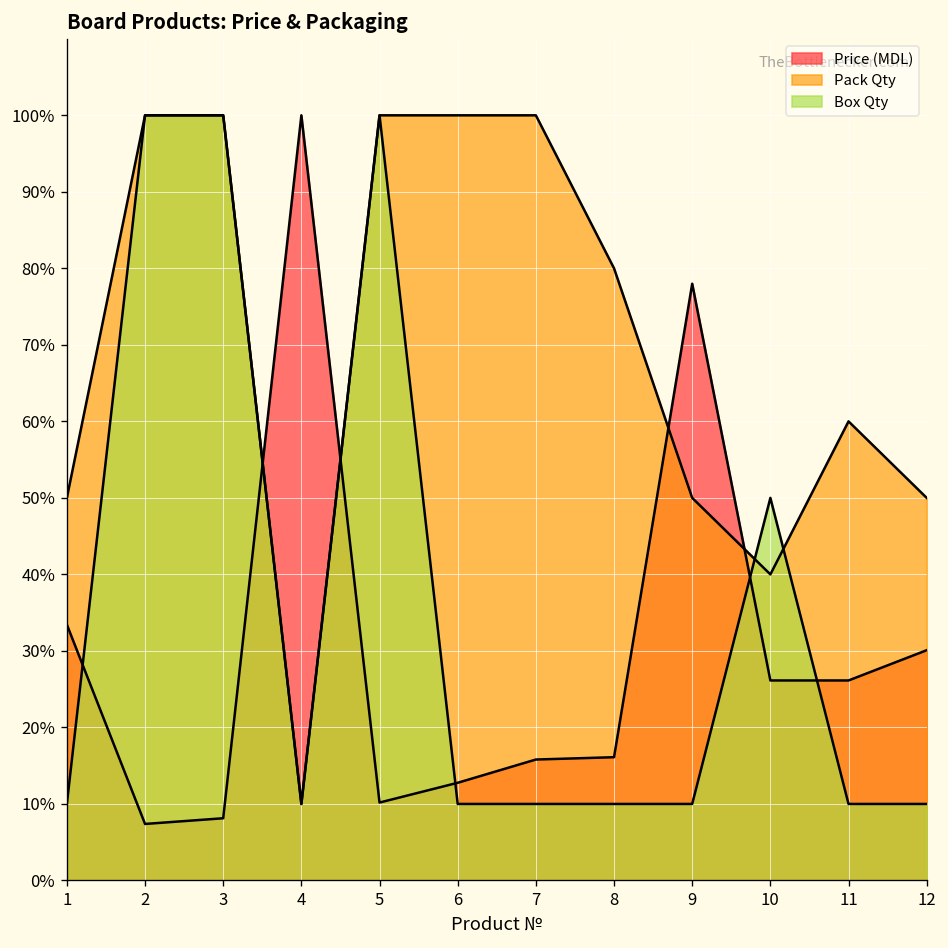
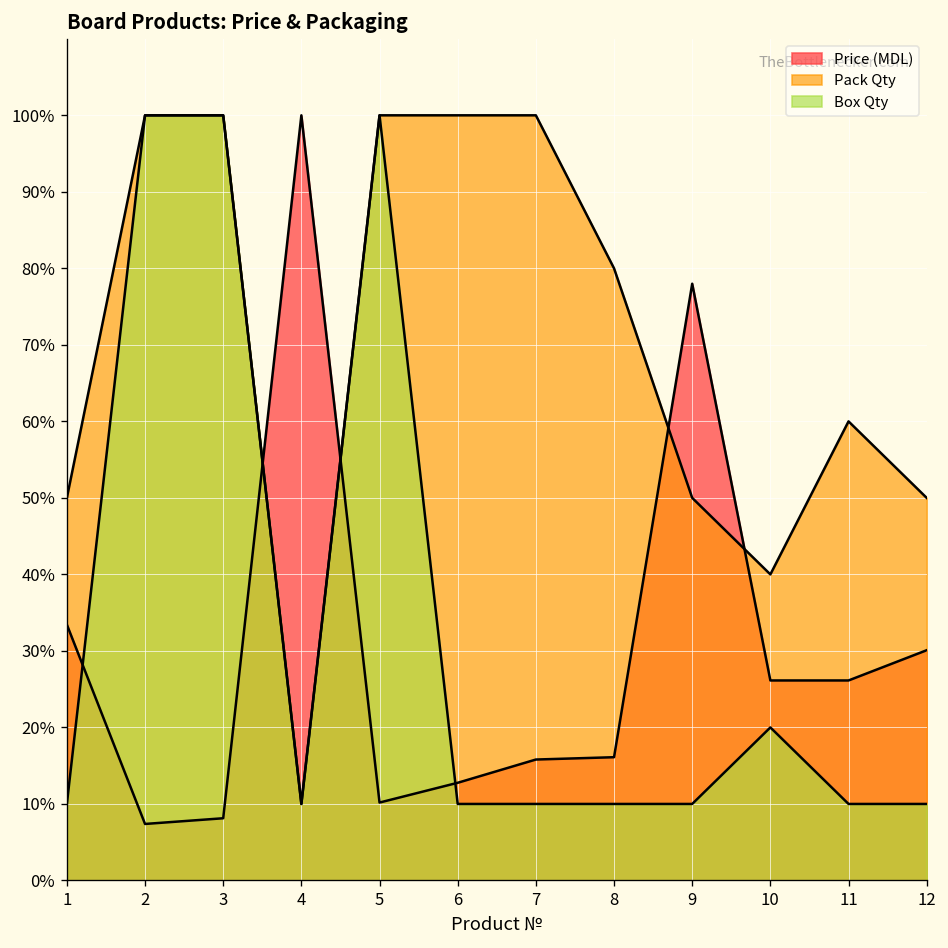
Box Qty, 10: 50% -> 20%
